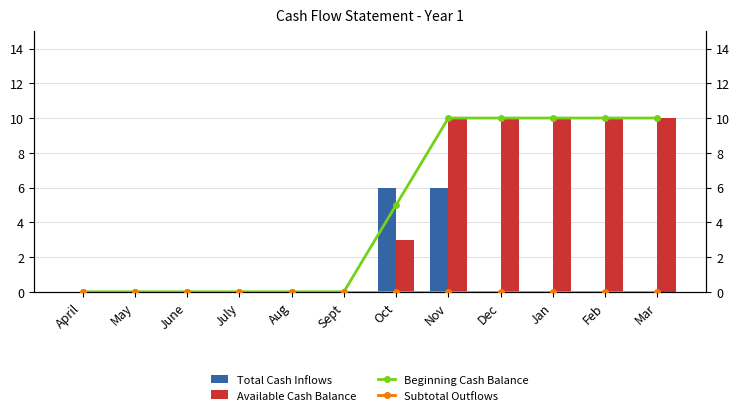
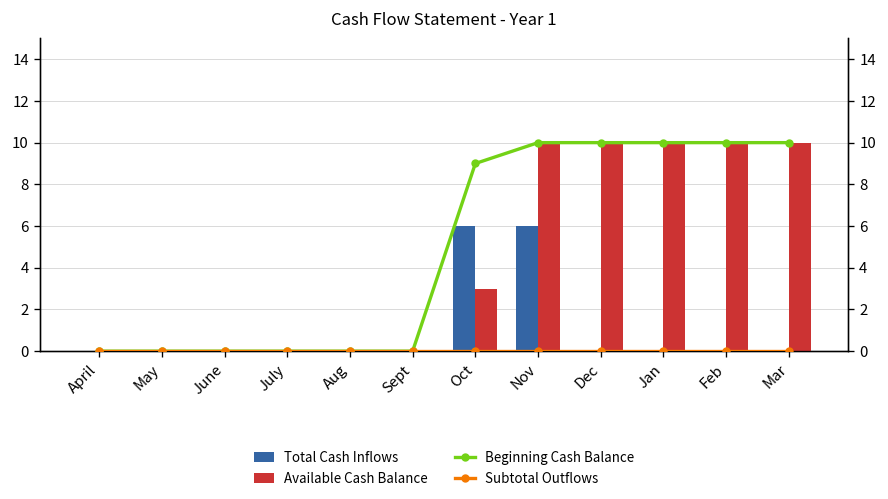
Beginning Cash Balance, Oct: 5 -> 9
